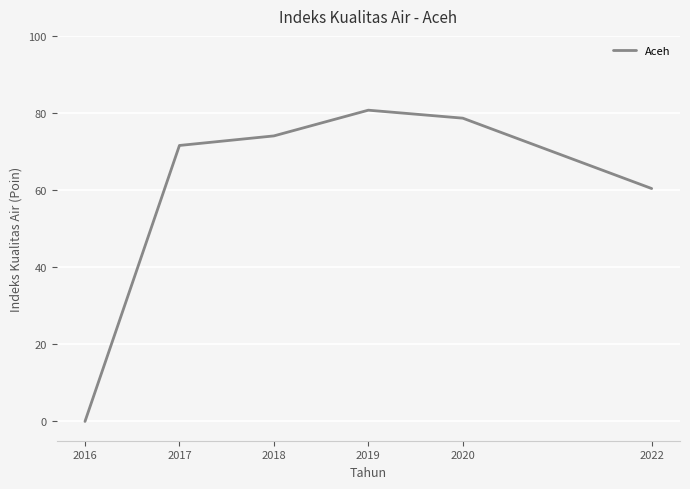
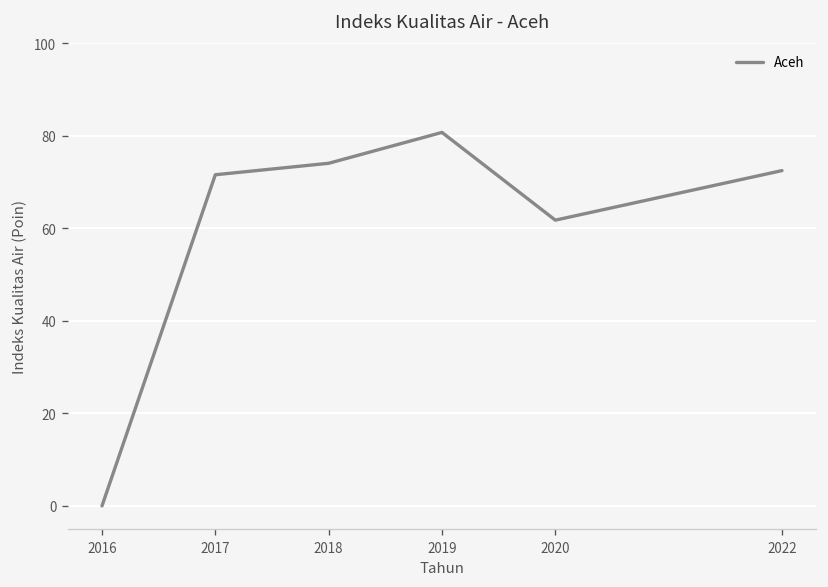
2020: 79 -> 62
2022: 60 -> 72
